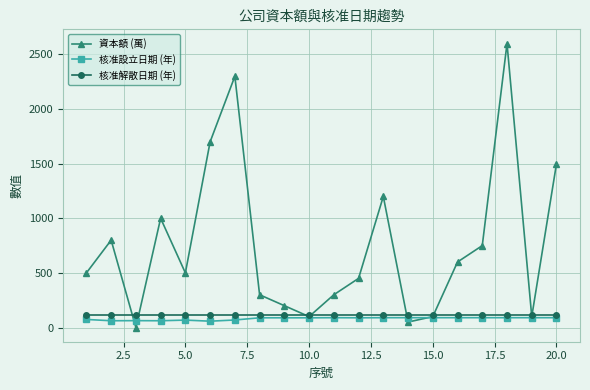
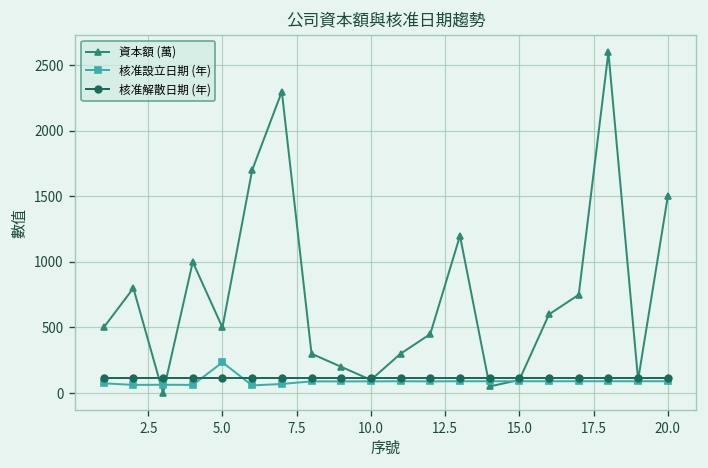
核准設立日期 (年), 5.0: 70 -> 230
